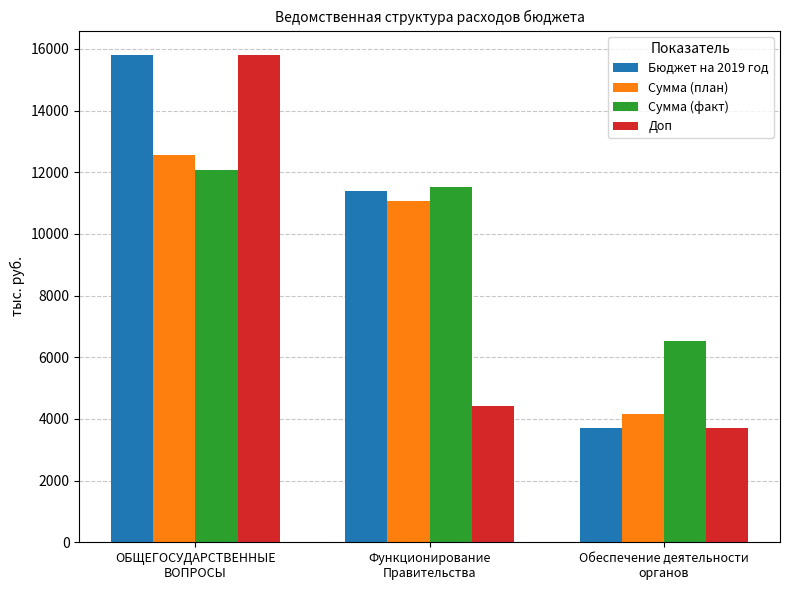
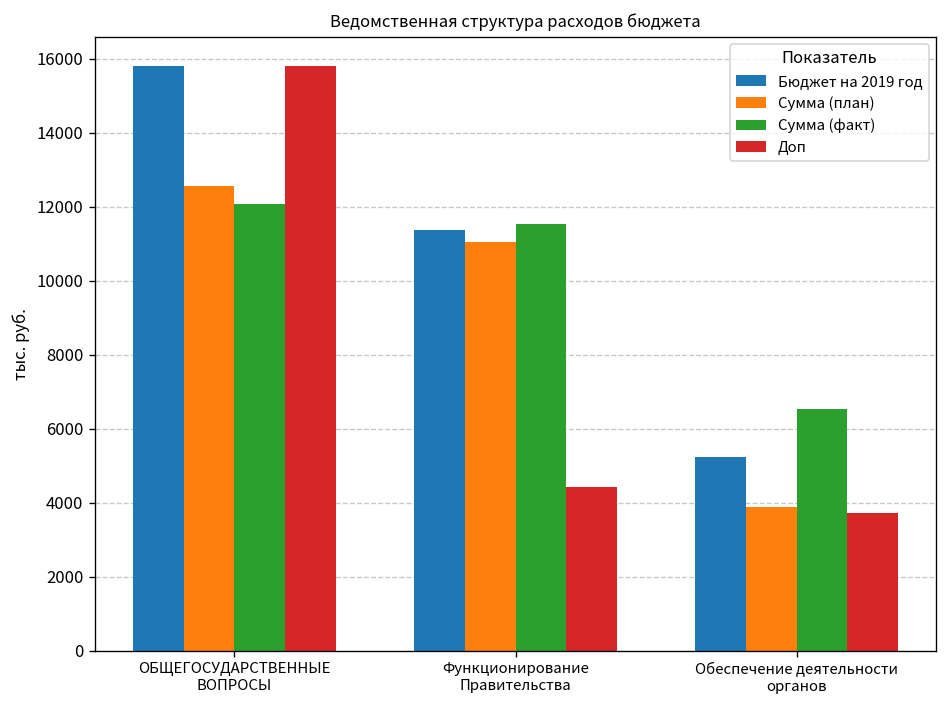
Бюджет на 2019 год, Обеспечение деятельности органов: 3700 -> 5200
Сумма (план), Обеспечение деятельности органов: 4200 -> 3900
